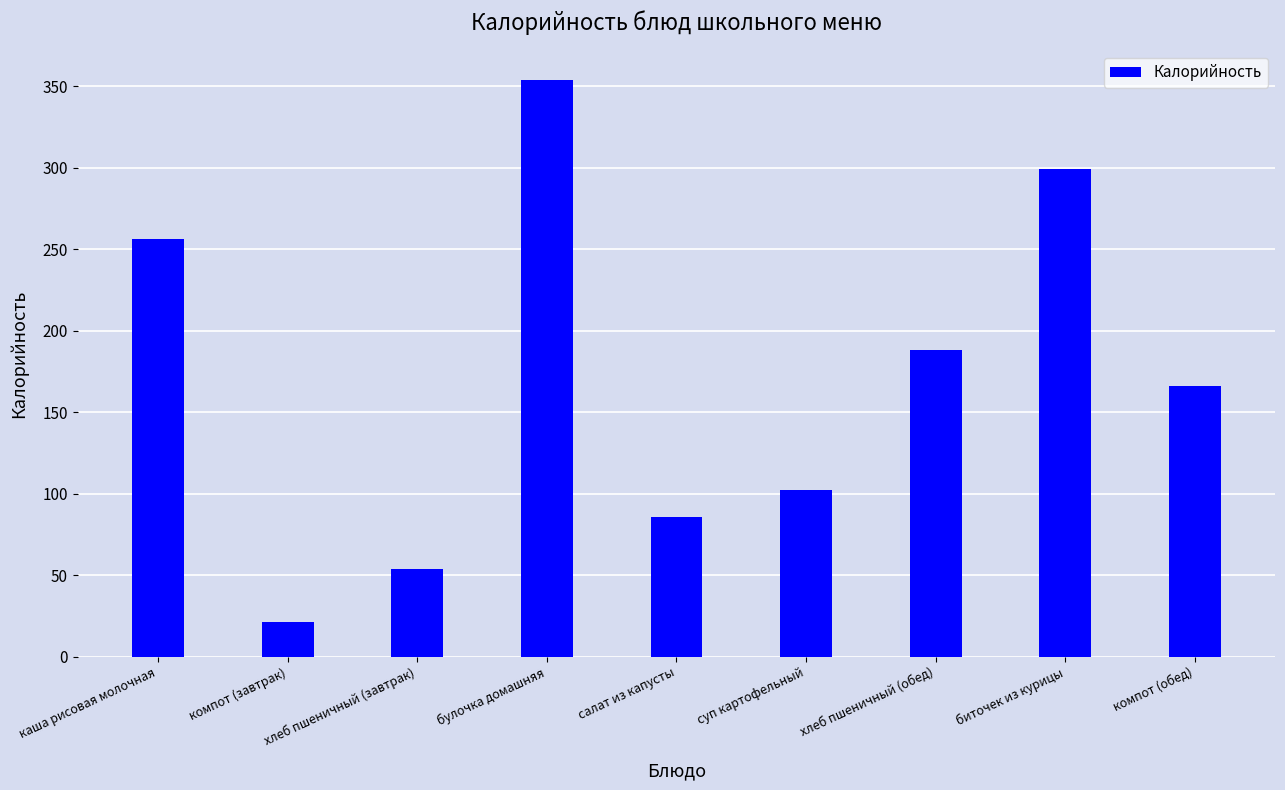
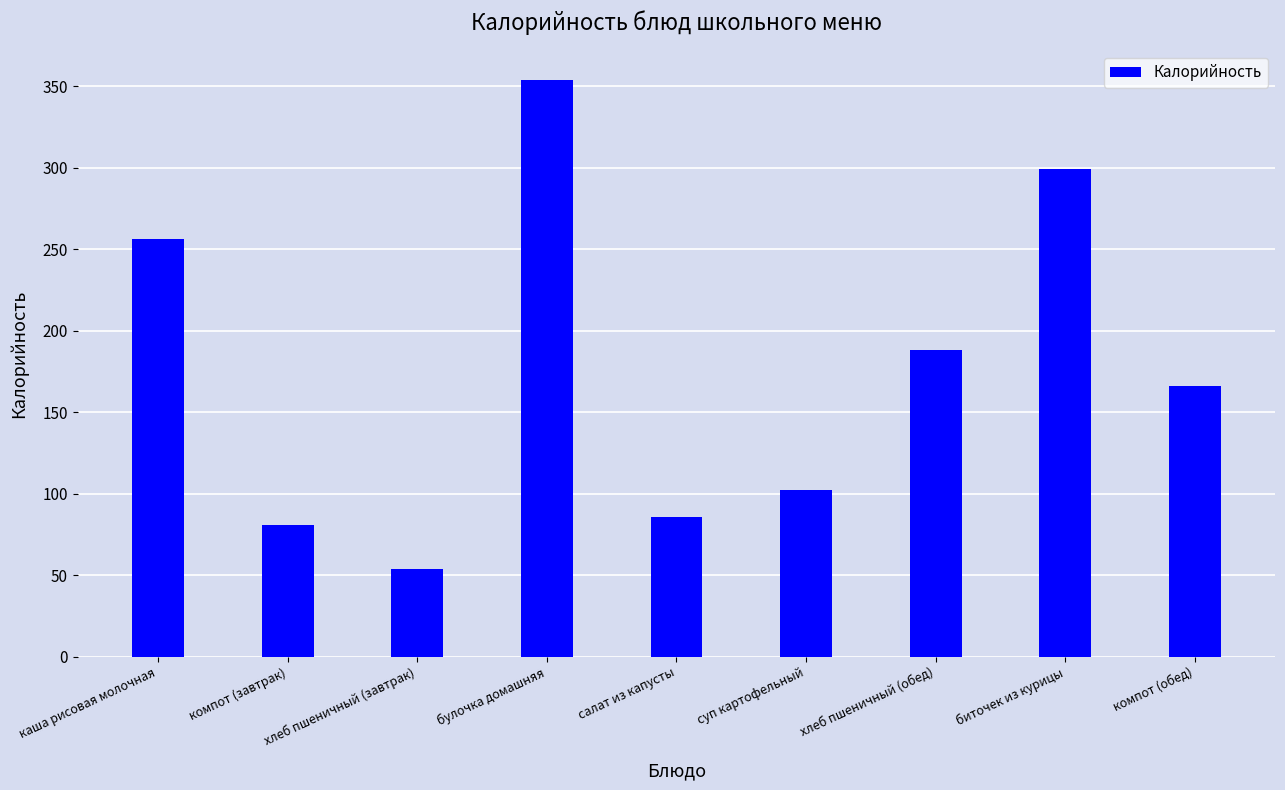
компот (завтрак): 21 -> 81
